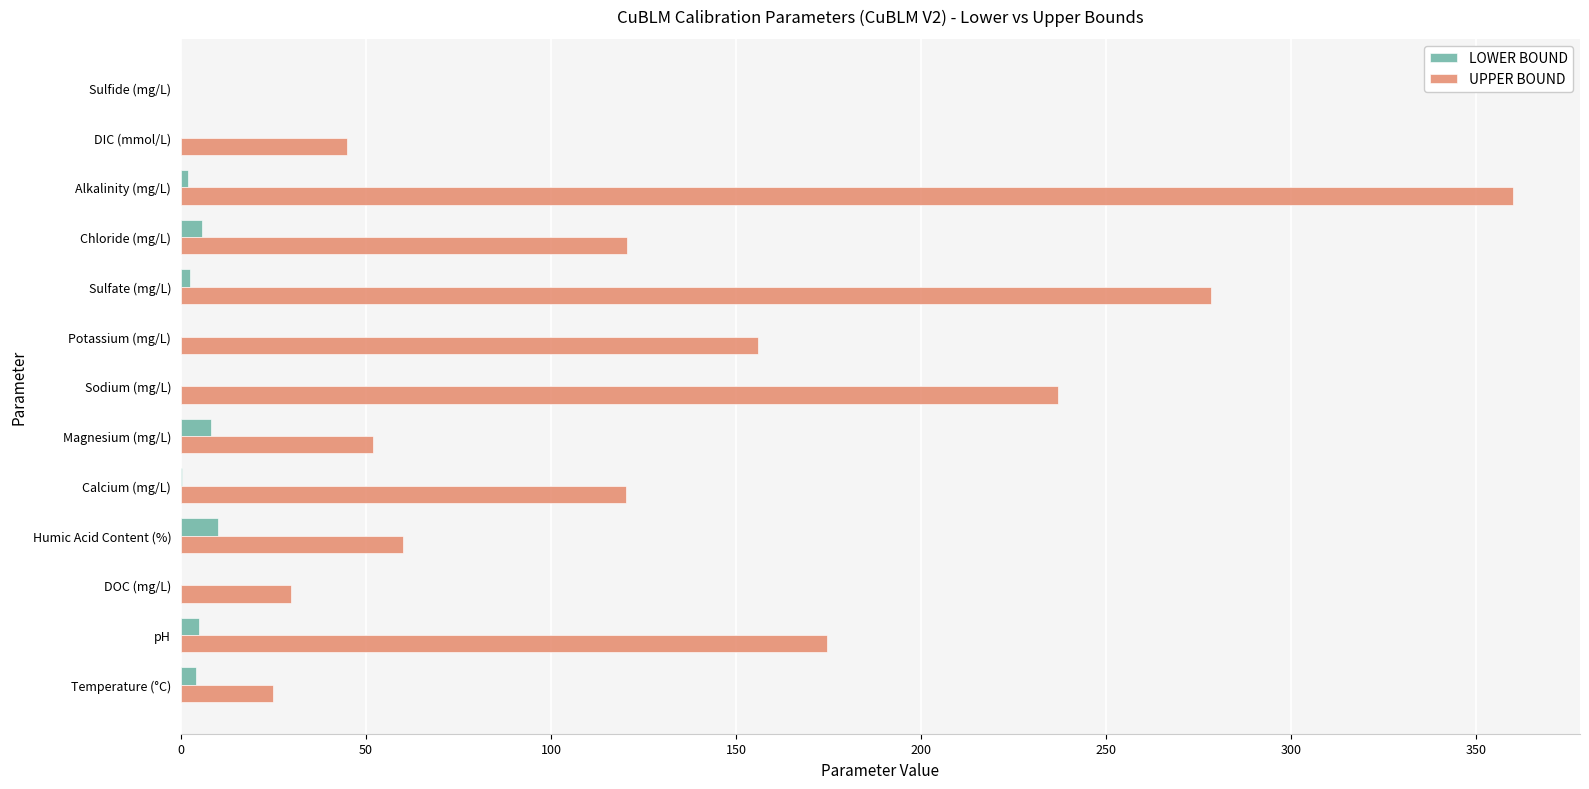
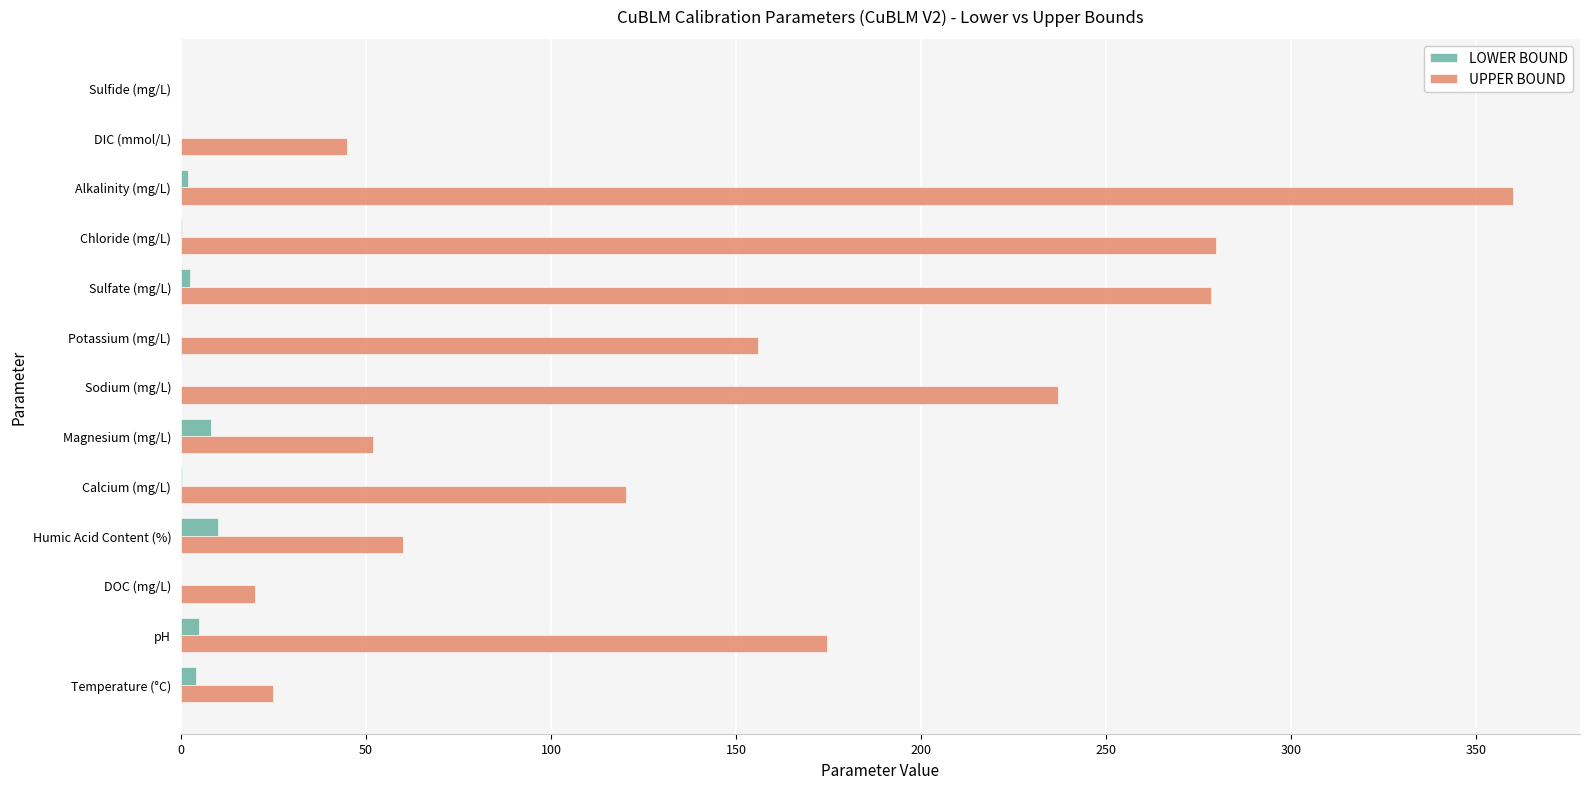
LOWER BOUND, Chloride (mg/L): 6 -> 0
UPPER BOUND, Chloride (mg/L): 121 -> 280
UPPER BOUND, DOC (mg/L): 30 -> 20
